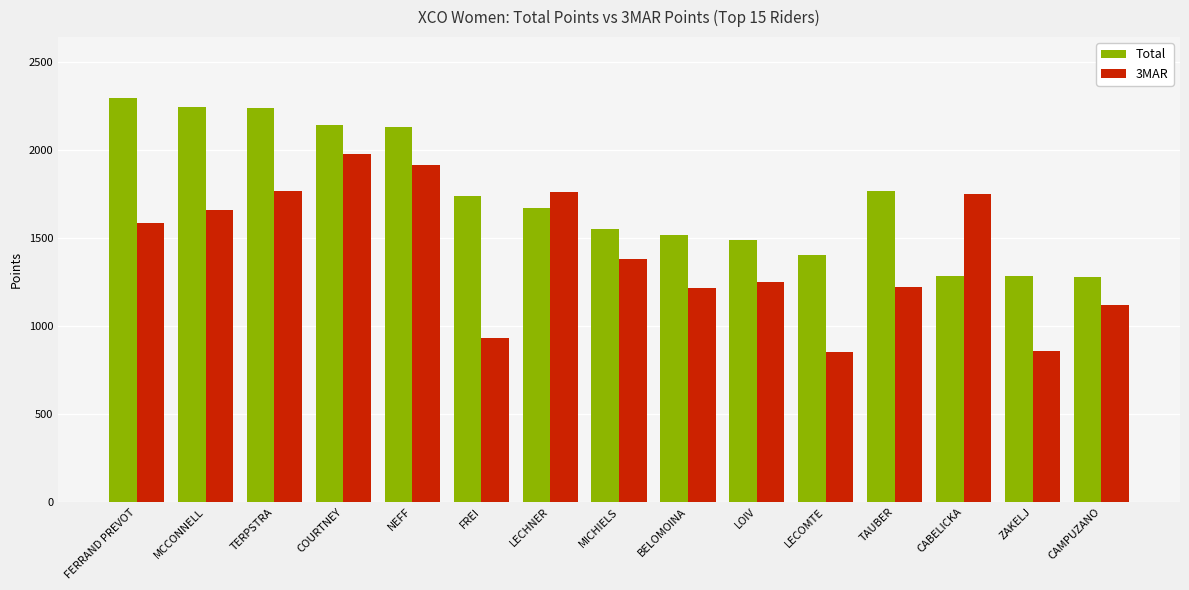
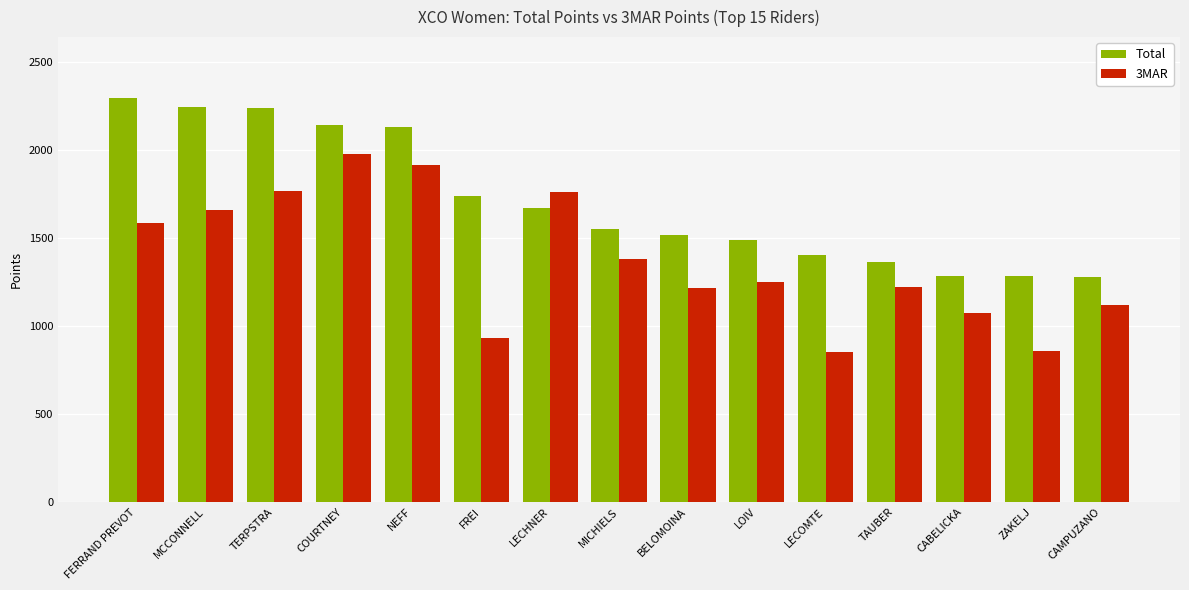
Total, TAUBER: 1770 -> 1360
3MAR, CABELICKA: 1750 -> 1080
